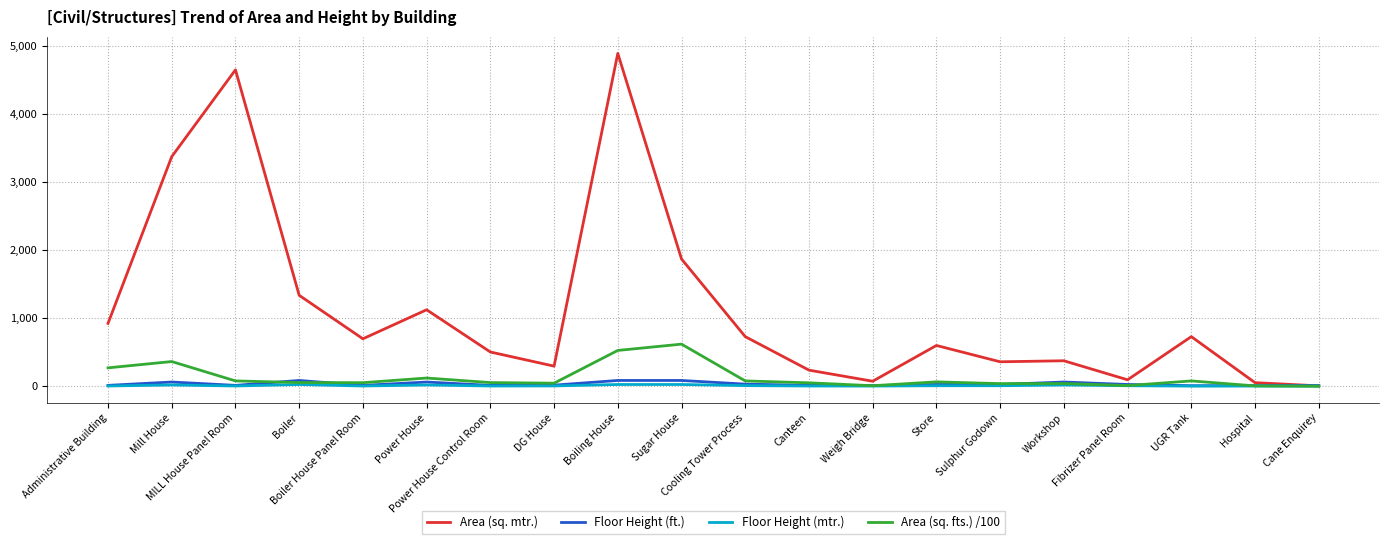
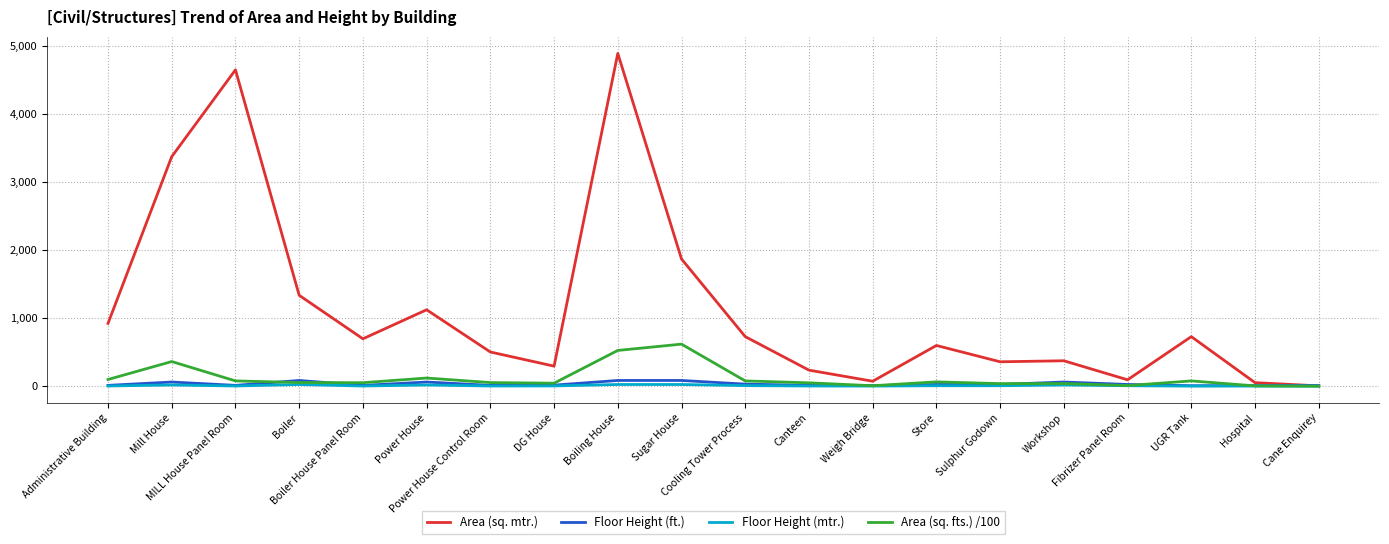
Area (sq. fts.) /100, Administrative Building: 300 -> 100
